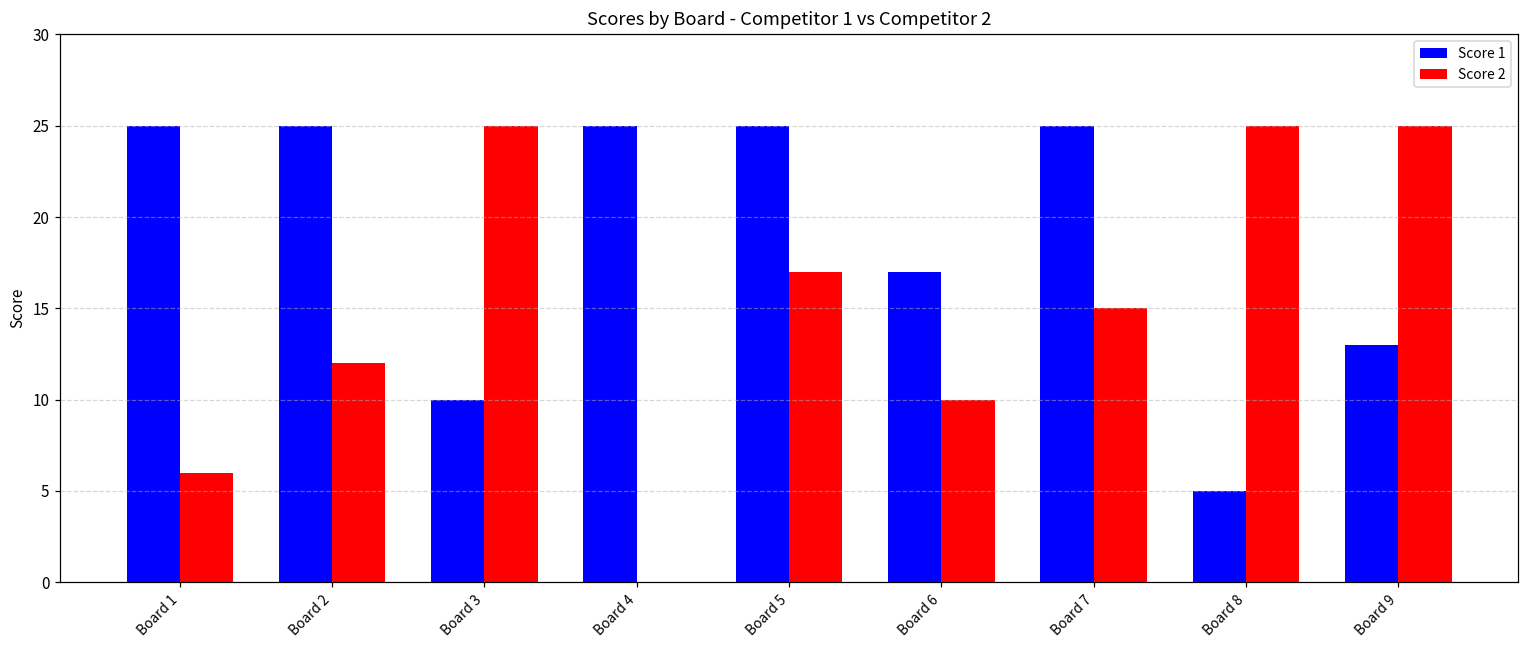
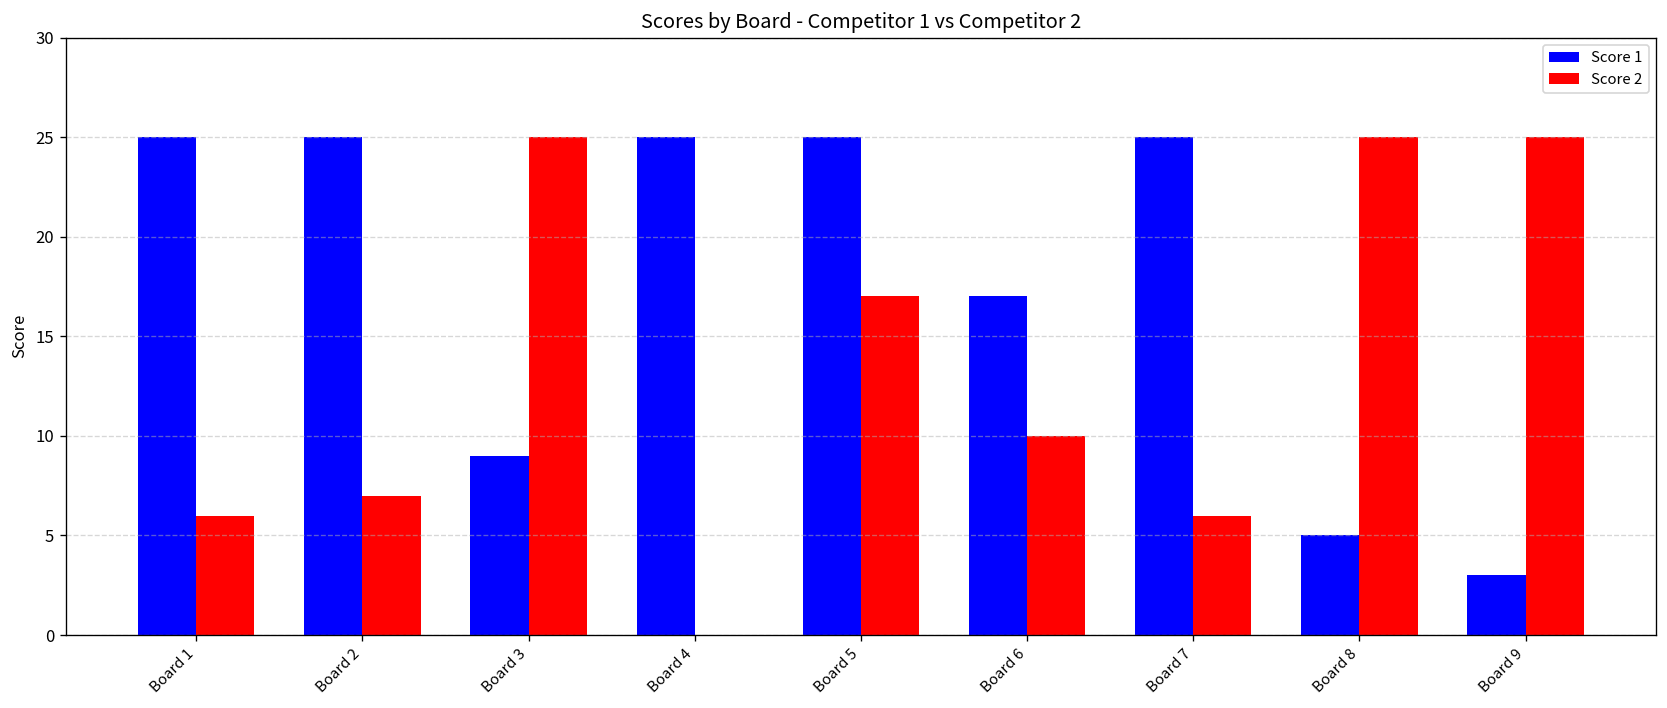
Score 2, Board 2: 12 -> 7
Score 1, Board 3: 10 -> 9
Score 2, Board 7: 15 -> 6
Score 1, Board 9: 13 -> 3
